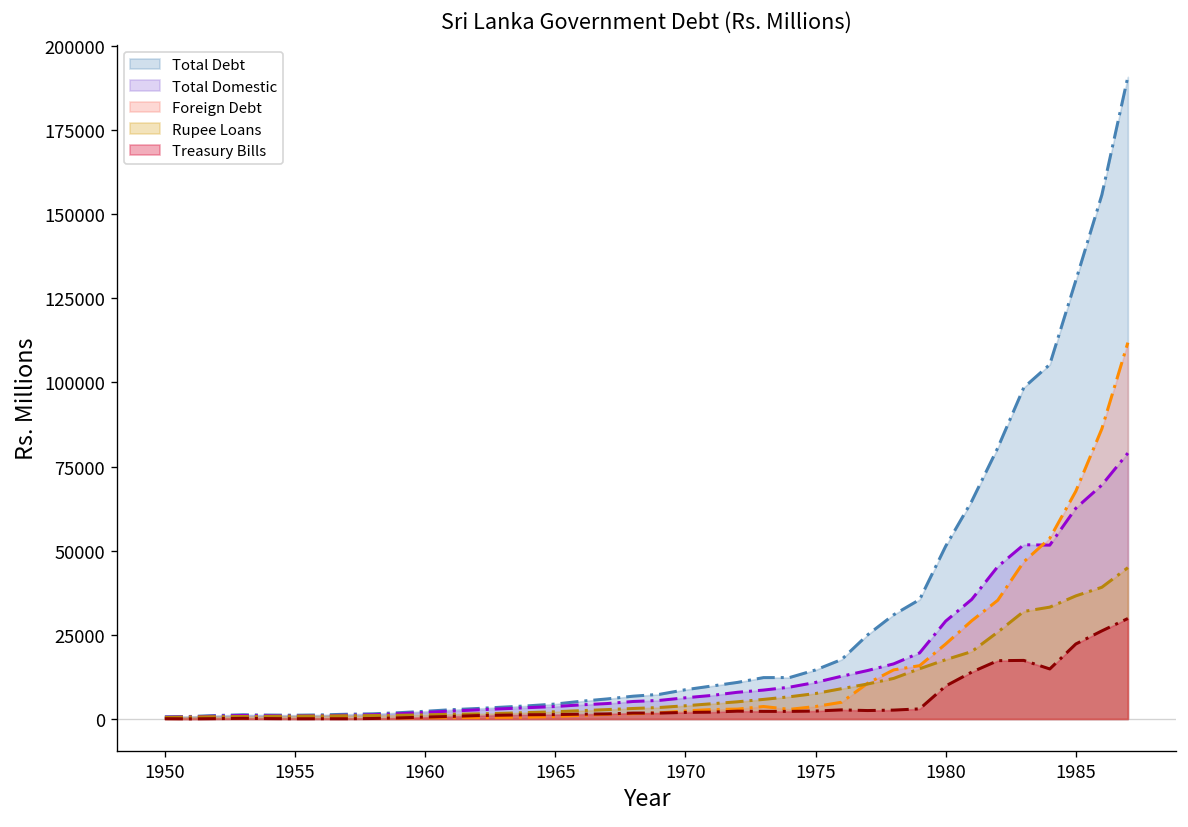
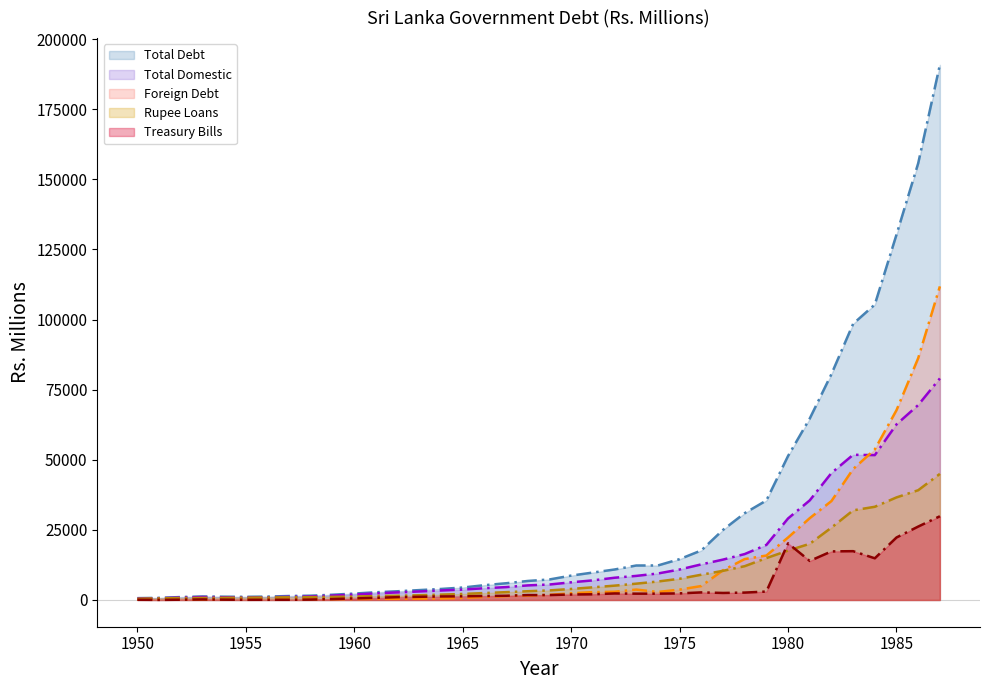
Treasury Bills, 1980: 10000 -> 20000
